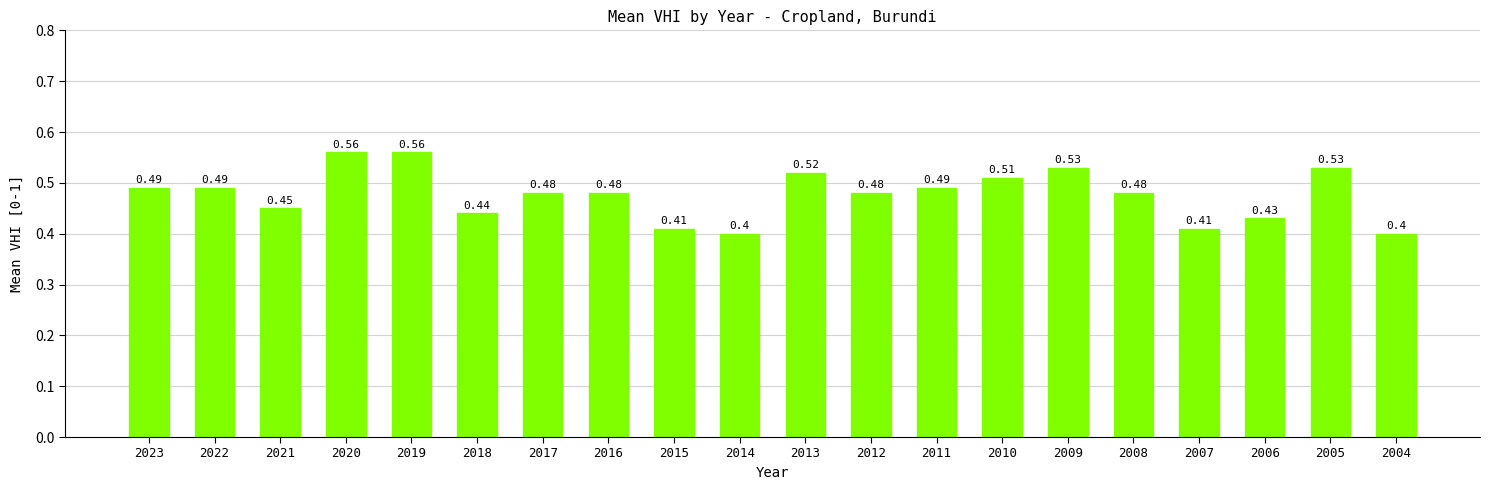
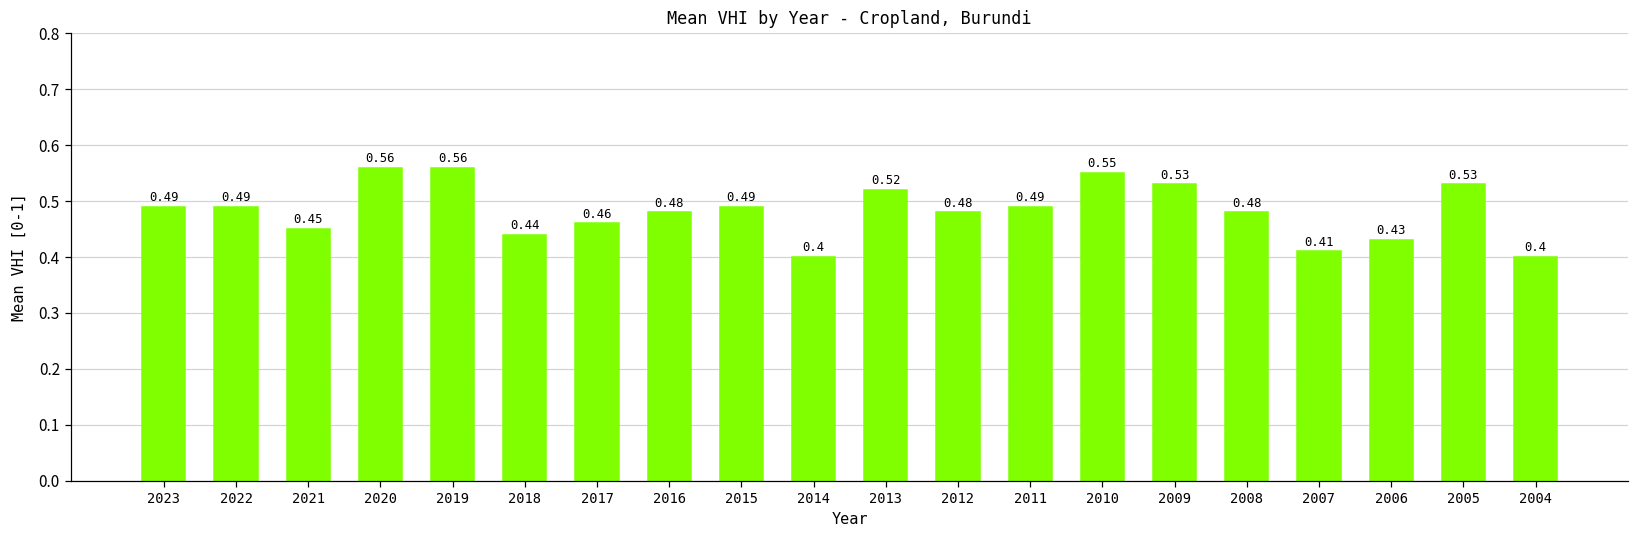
2017: 0.48 -> 0.46
2015: 0.41 -> 0.49
2010: 0.51 -> 0.55
